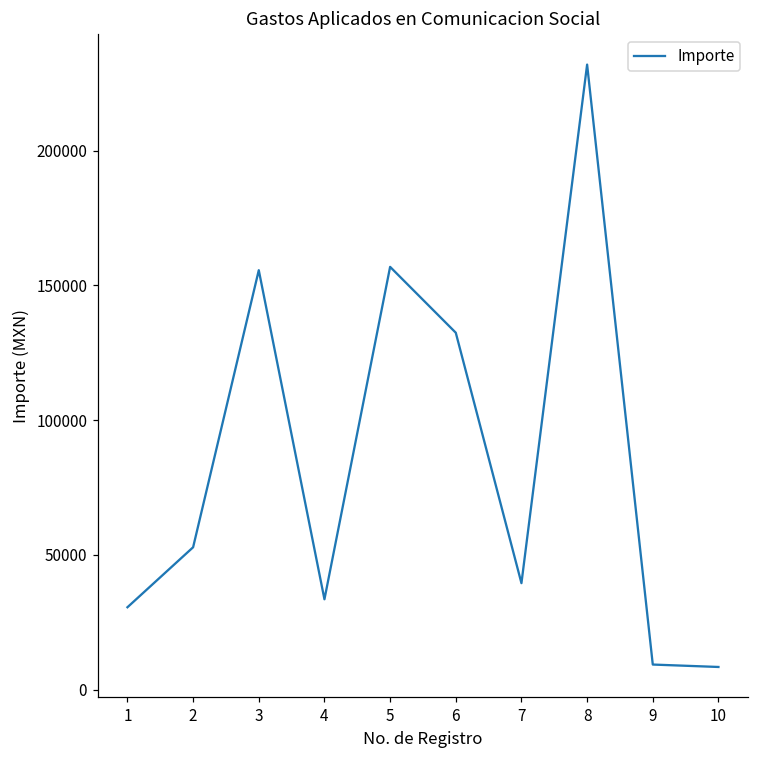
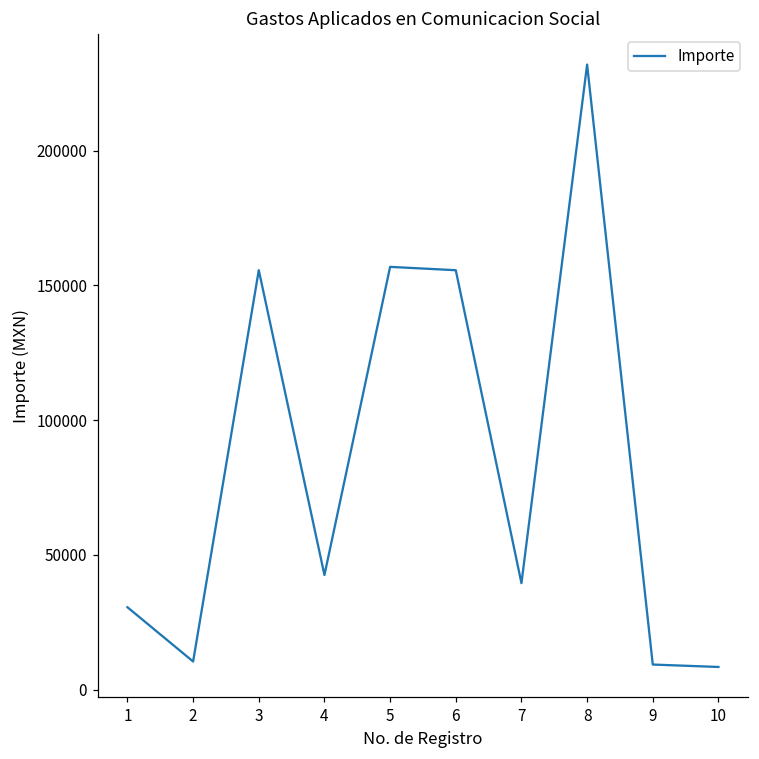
2: 53000 -> 10000
4: 34000 -> 43000
6: 132000 -> 156000
